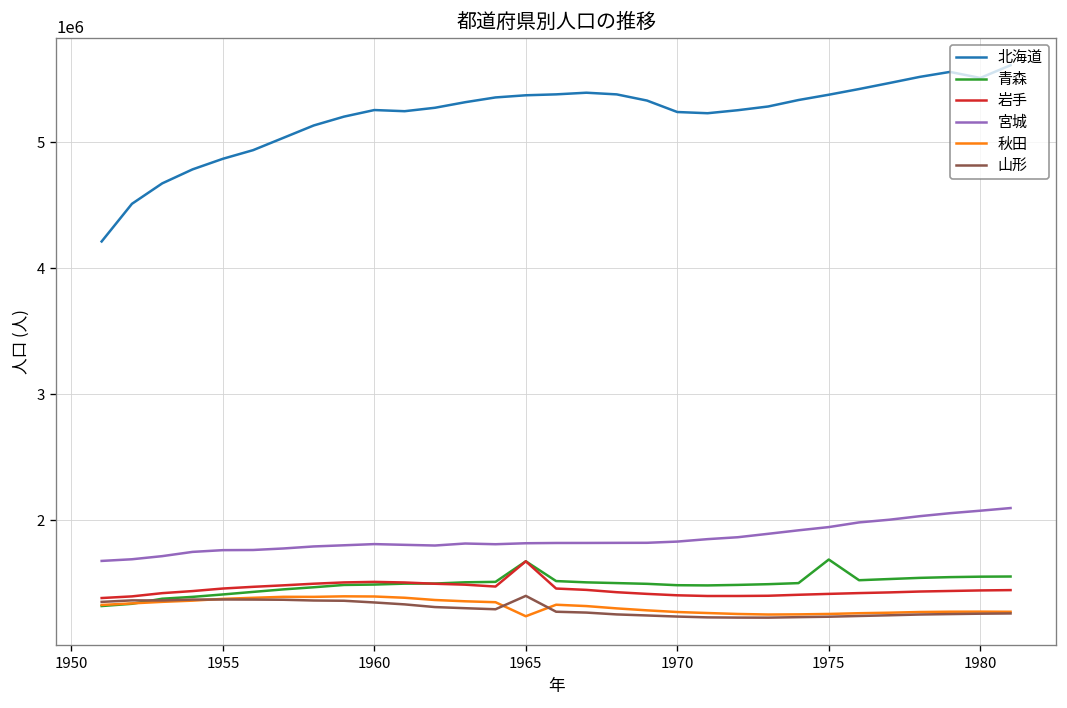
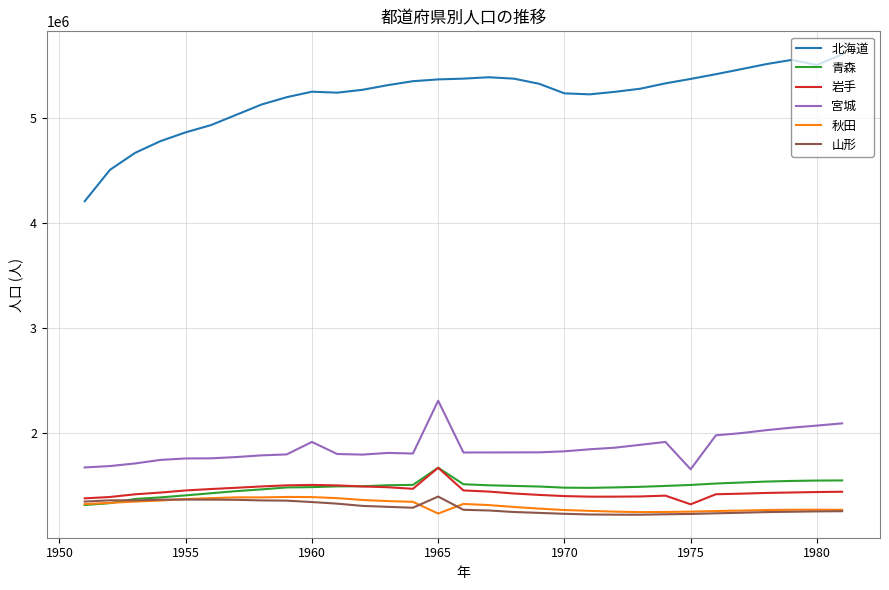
宮城, 1960: 1810000 -> 1920000
宮城, 1965: 1820000 -> 2310000
青森, 1975: 1690000 -> 1510000
岩手, 1975: 1420000 -> 1330000
宮城, 1975: 1950000 -> 1660000
